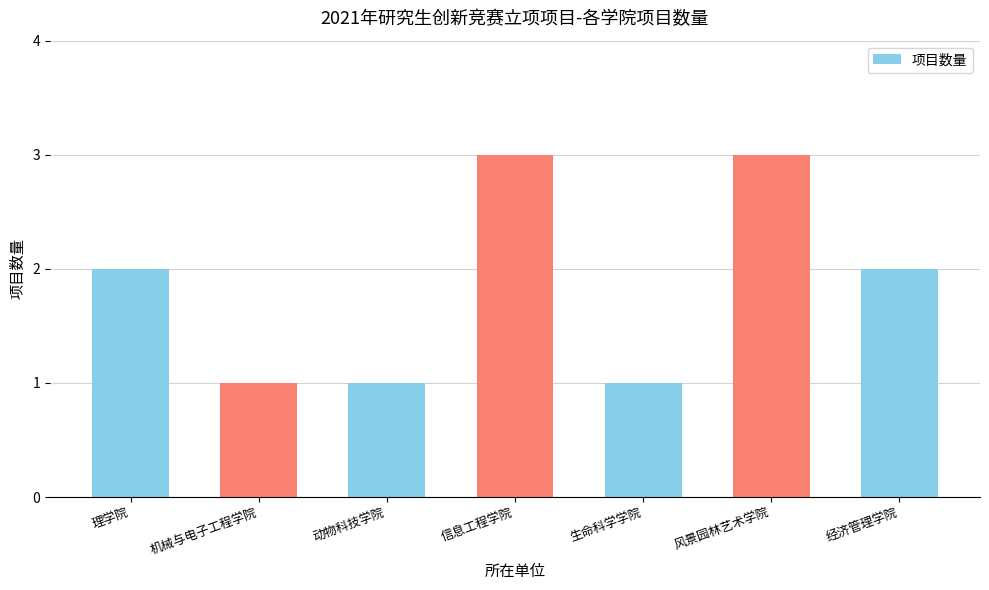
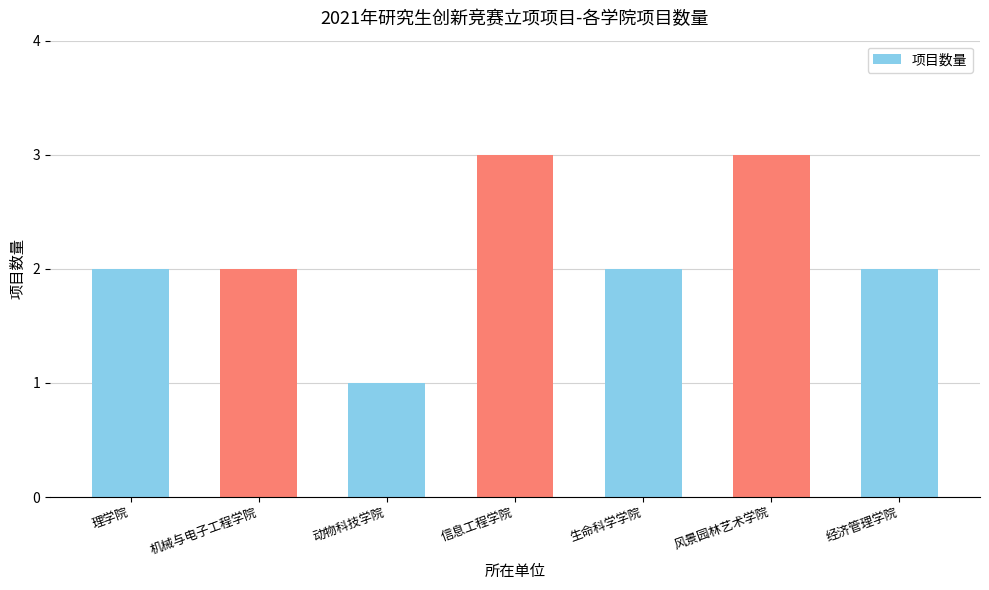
机械与电子工程学院: 1 -> 2
生命科学学院: 1 -> 2
